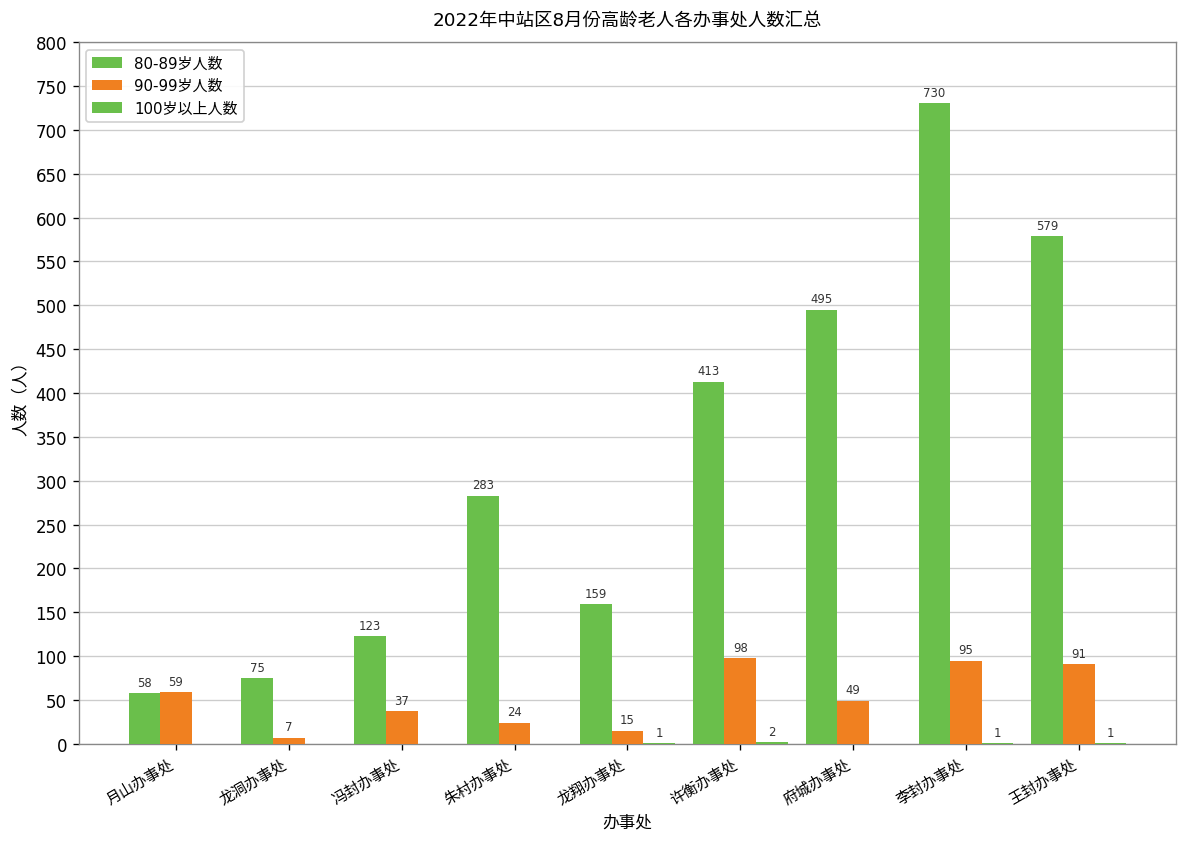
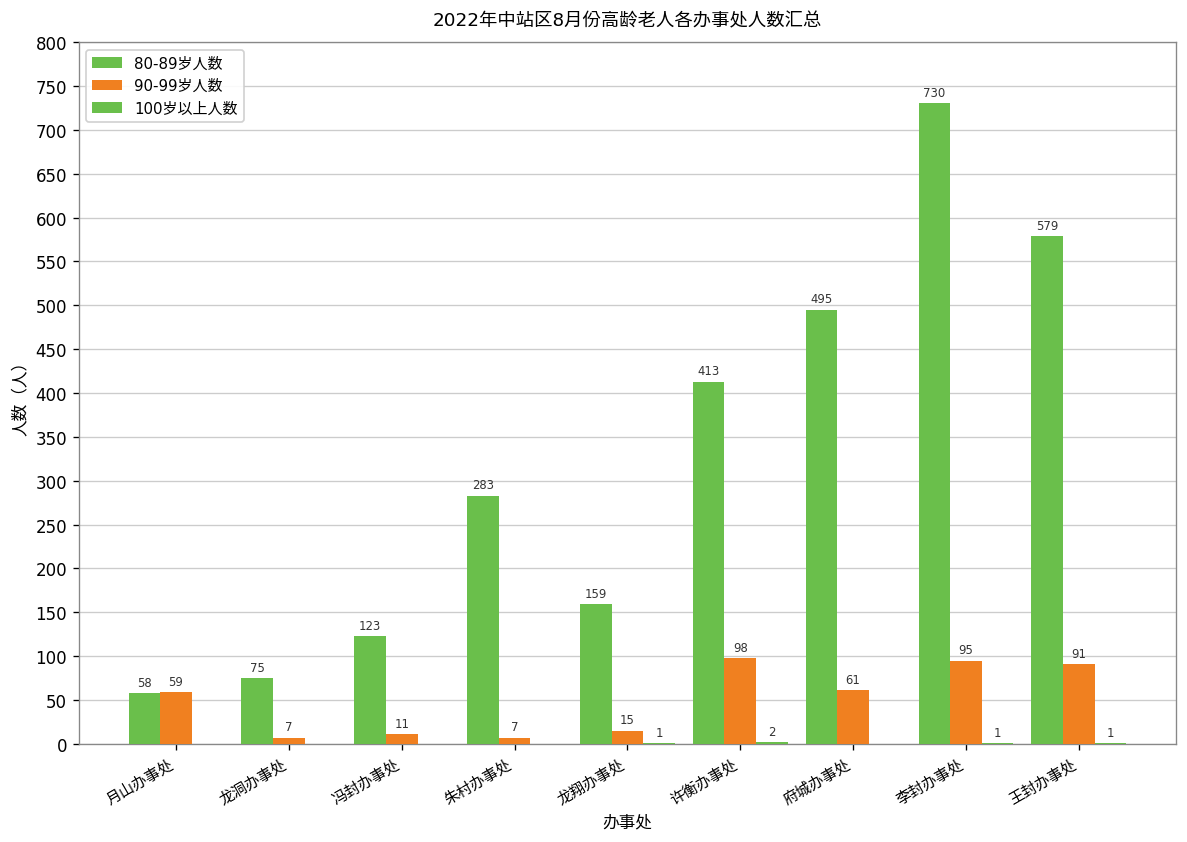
90-99岁人数, 冯封办事处: 37 -> 11
90-99岁人数, 朱村办事处: 24 -> 7
90-99岁人数, 府城办事处: 49 -> 61
